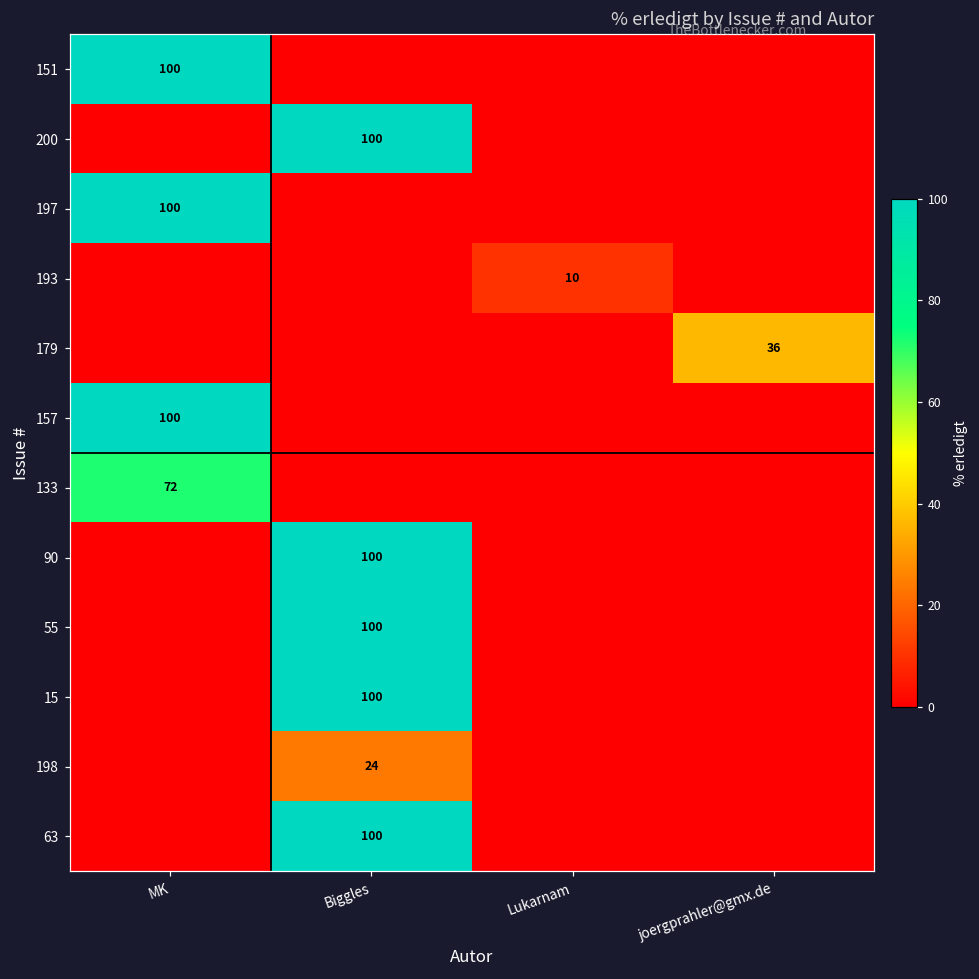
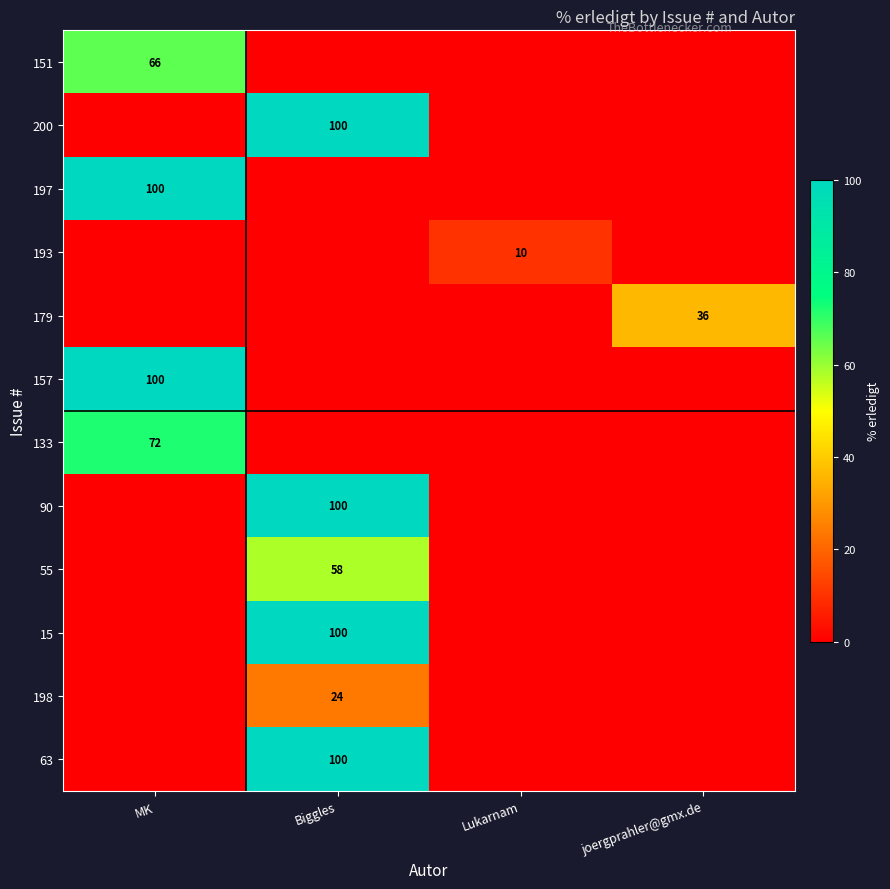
151, MK: 100 -> 66
55, Biggles: 100 -> 58
